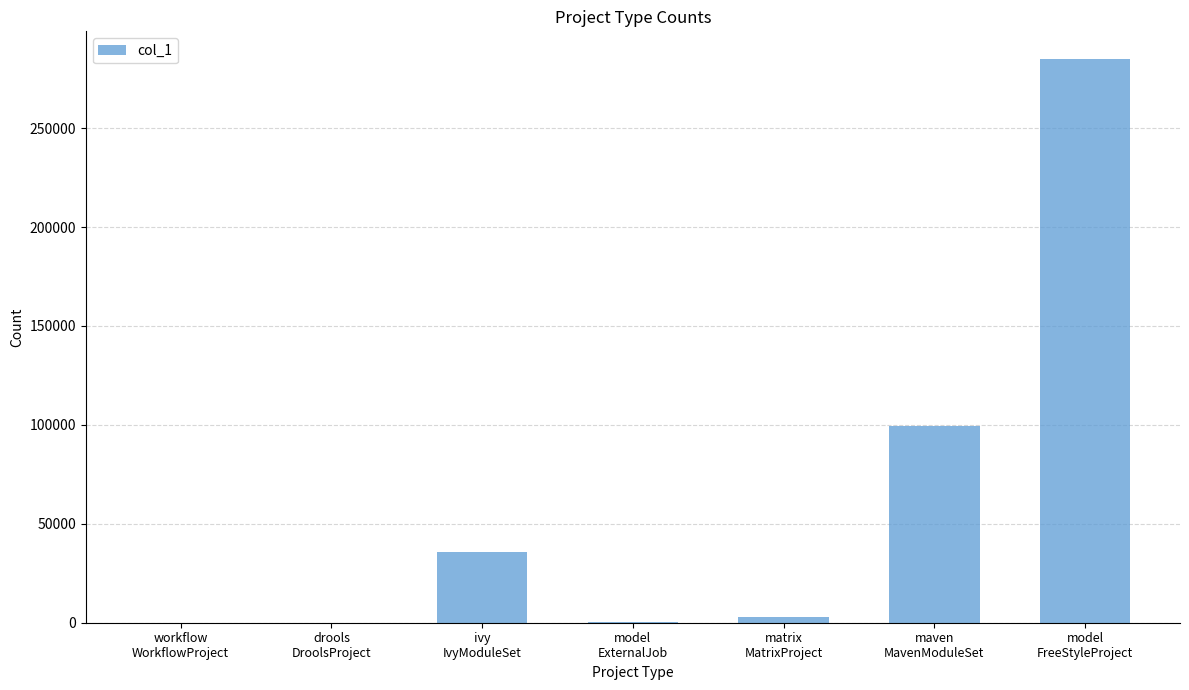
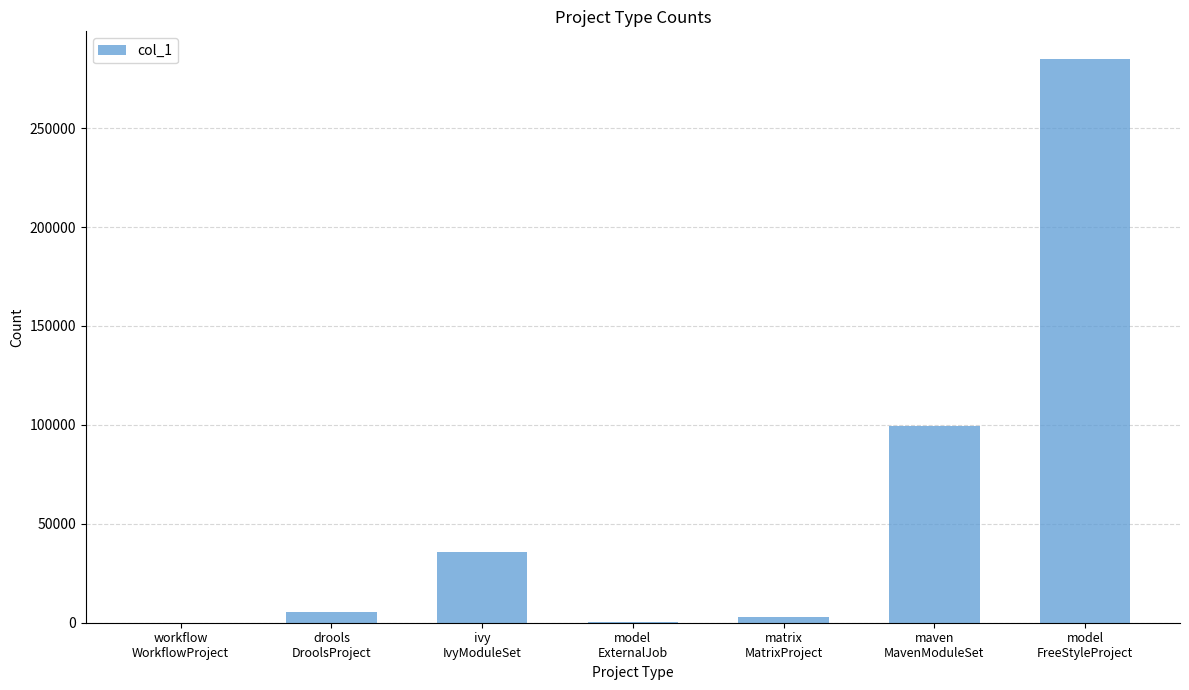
drools DroolsProject: 0 -> 5000
